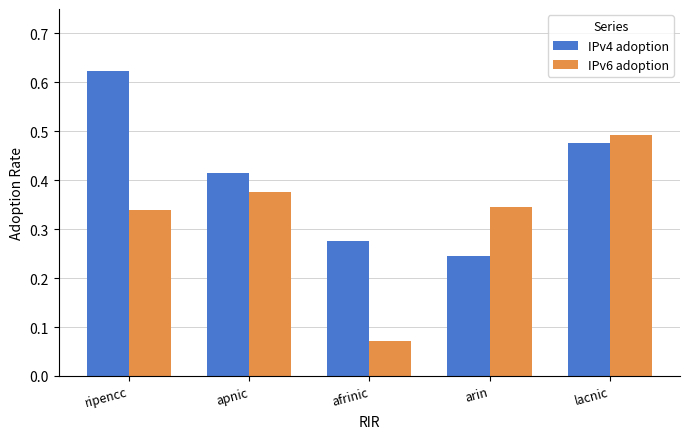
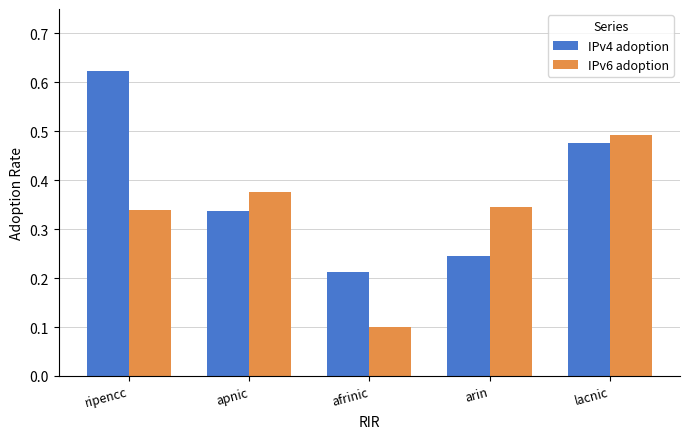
IPv4 adoption, apnic: 0.41 -> 0.34
IPv4 adoption, afrinic: 0.27 -> 0.21
IPv6 adoption, afrinic: 0.07 -> 0.10
